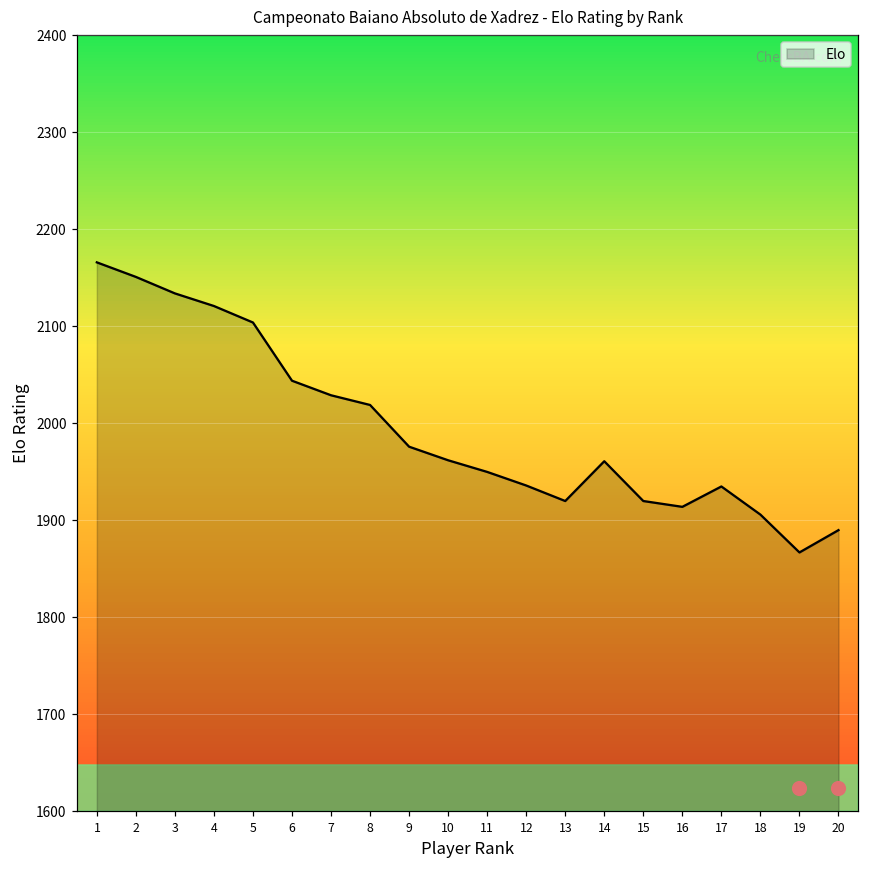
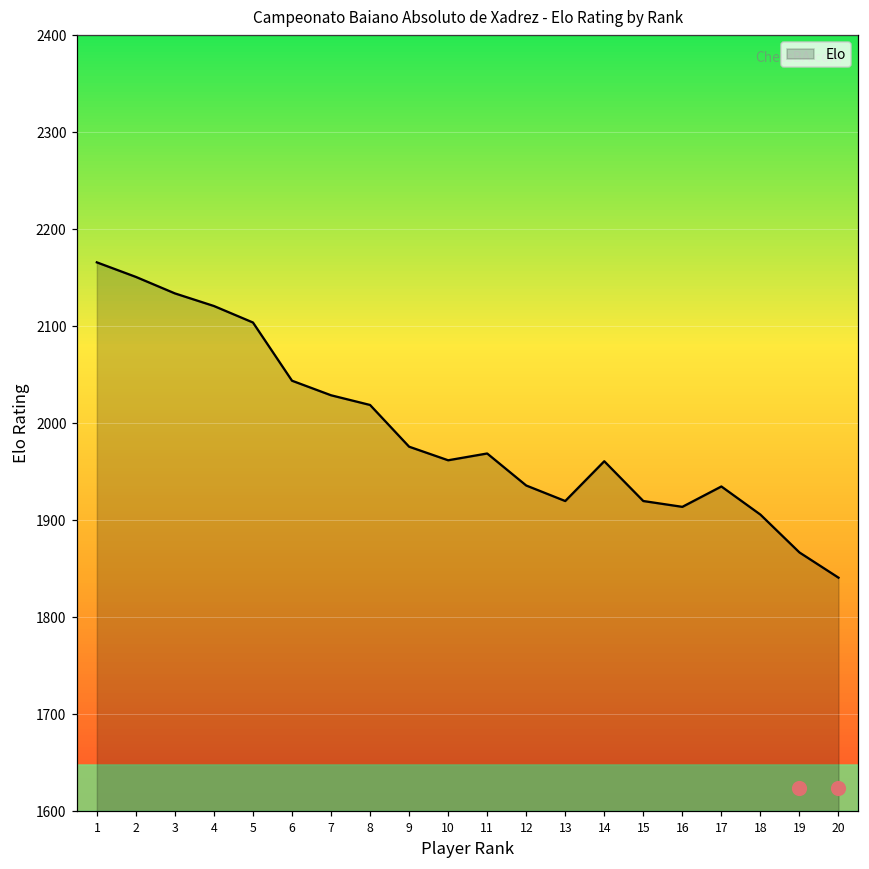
Elo, 11: 1950 -> 1970
Elo, 20: 1890 -> 1840
